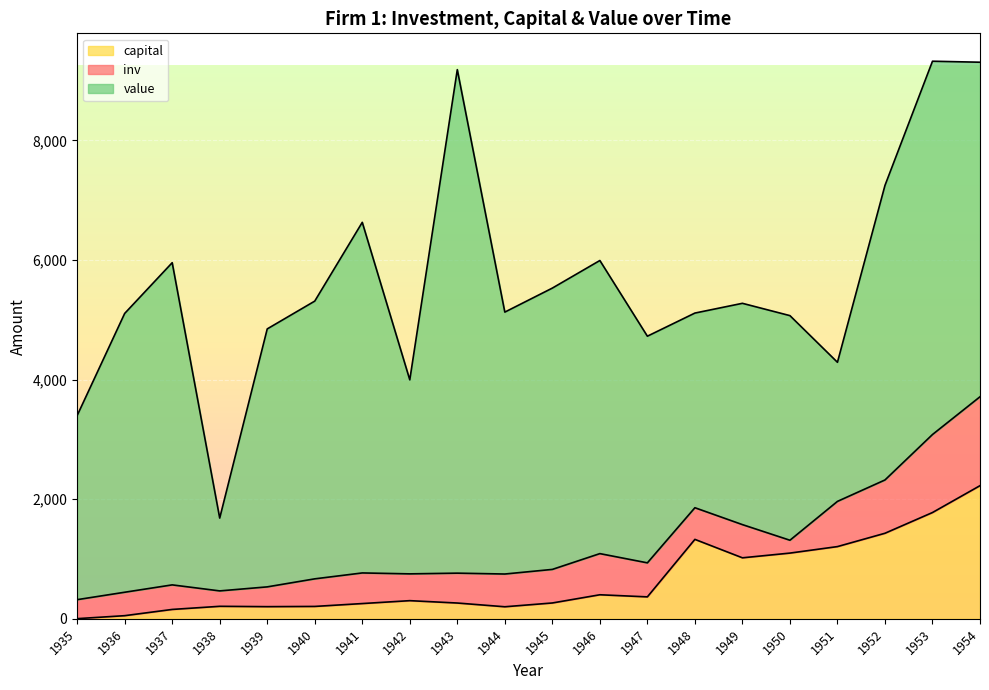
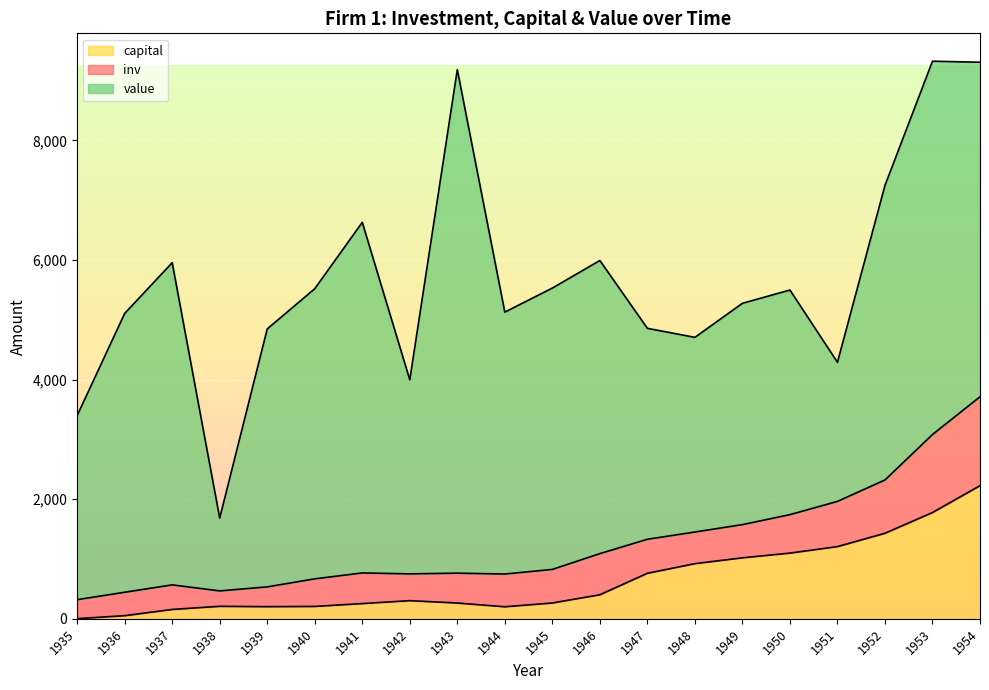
value, 1940: 4,600 -> 4,900
capital, 1947: 400 -> 800
value, 1947: 3,800 -> 3,500
capital, 1948: 1,300 -> 900
inv, 1950: 200 -> 600
